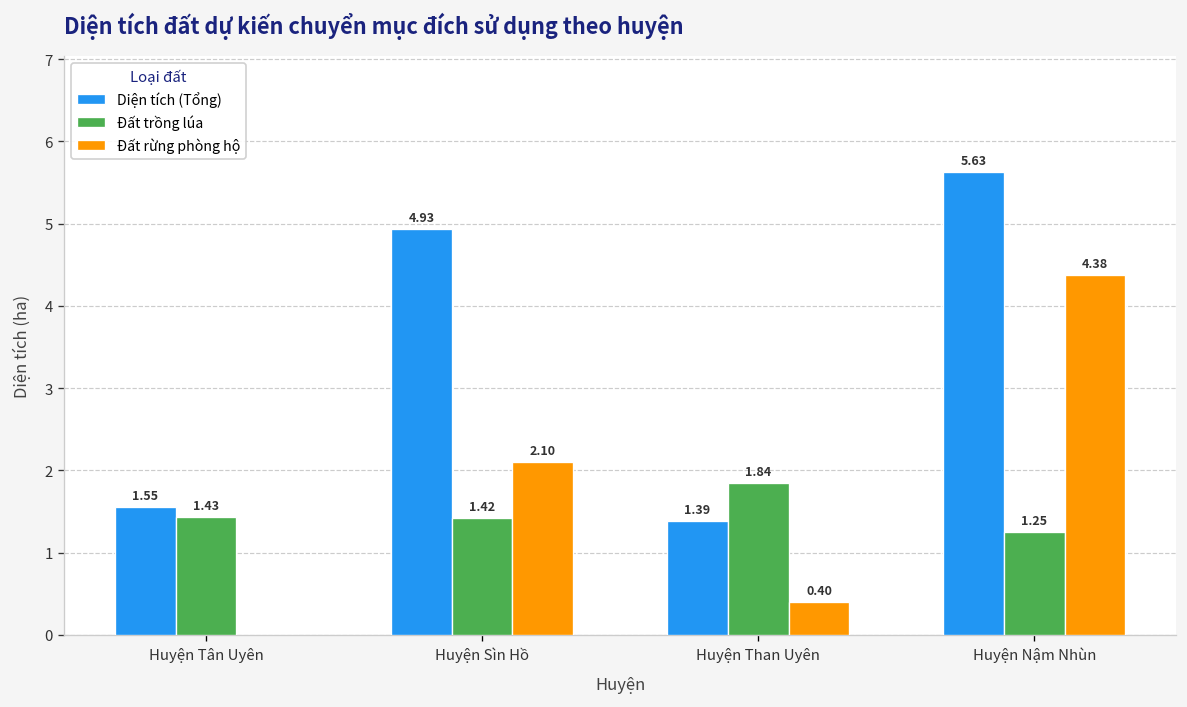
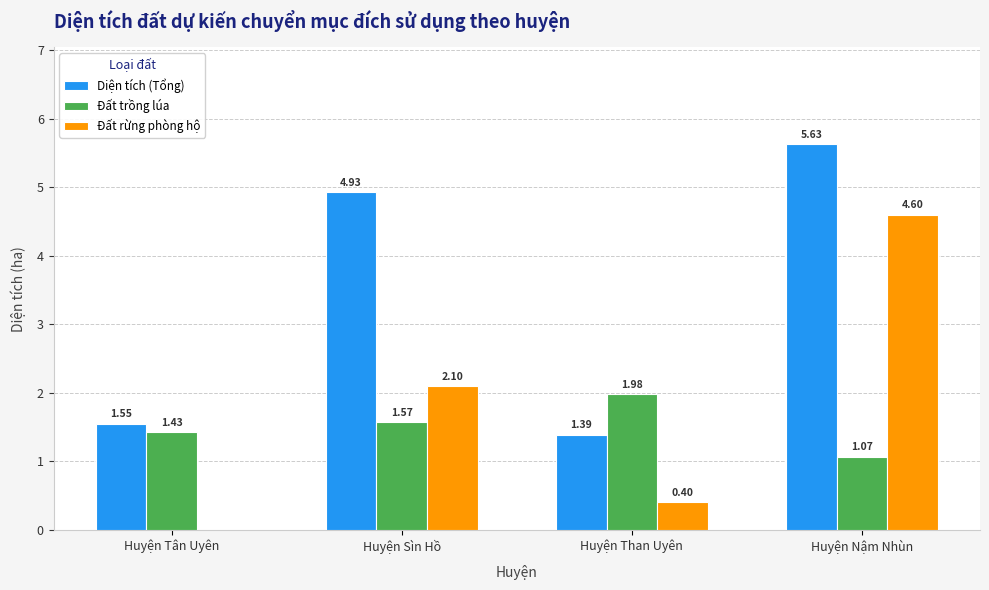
Đất trồng lúa, Huyện Sìn Hồ: 1.42 -> 1.57
Đất trồng lúa, Huyện Than Uyên: 1.84 -> 1.98
Đất trồng lúa, Huyện Nậm Nhùn: 1.25 -> 1.07
Đất rừng phòng hộ, Huyện Nậm Nhùn: 4.38 -> 4.60
